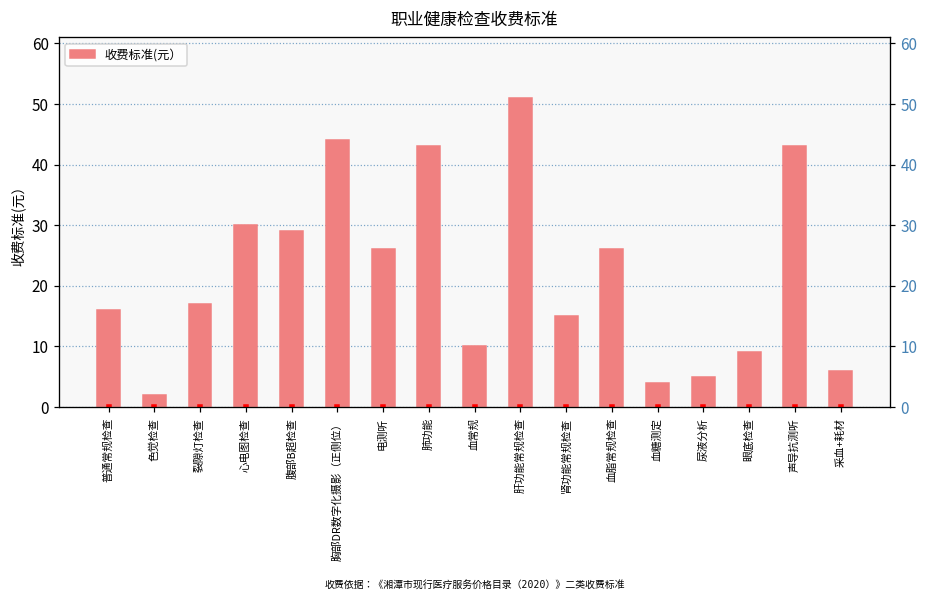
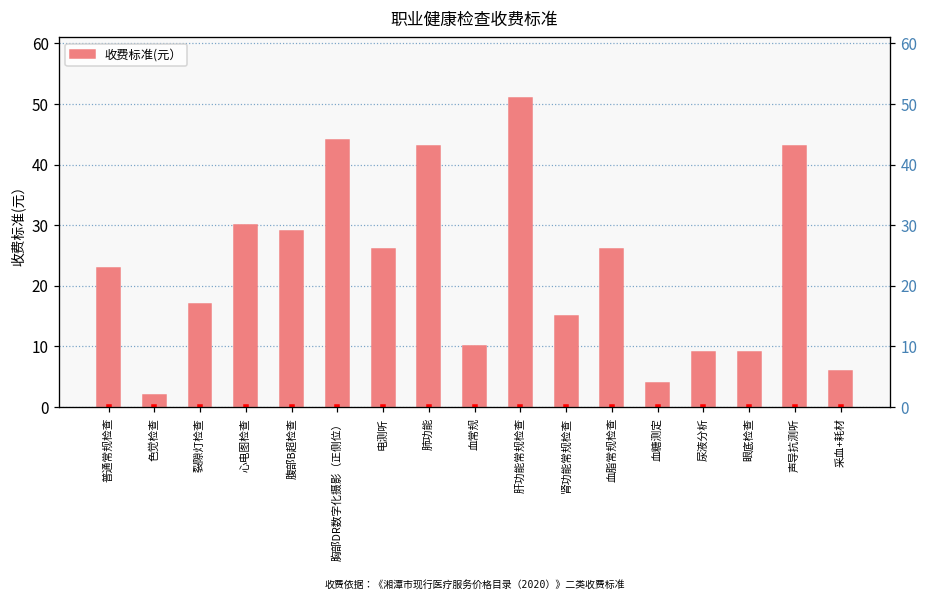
收费标准(元）, 普通常规检查: 16 -> 23
收费标准(元）, 尿液分析: 5 -> 9
